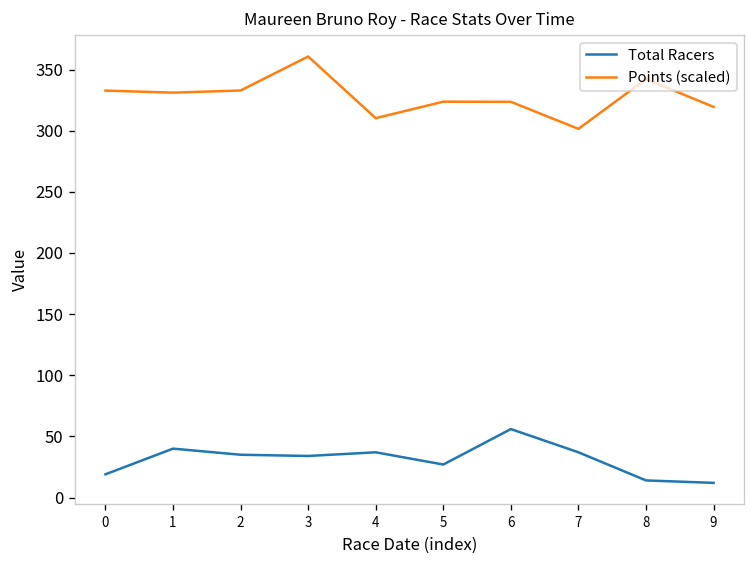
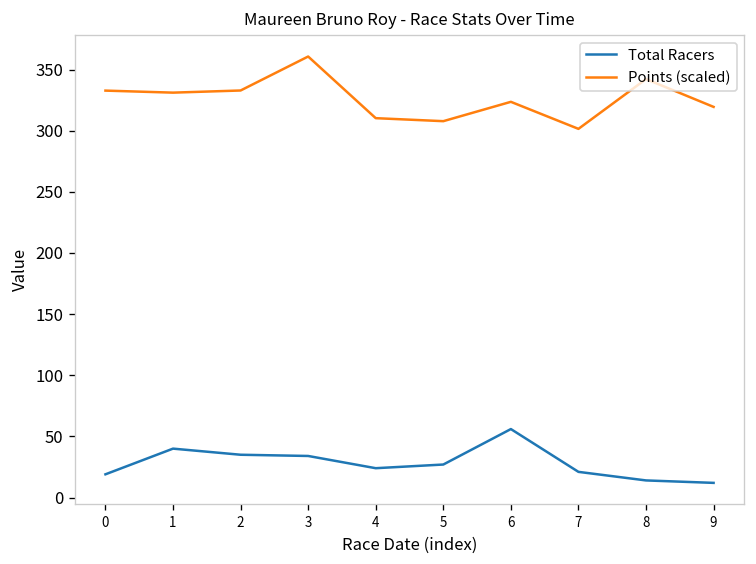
Total Racers, 4: 37 -> 24
Points (scaled), 5: 324 -> 308
Total Racers, 7: 37 -> 21
